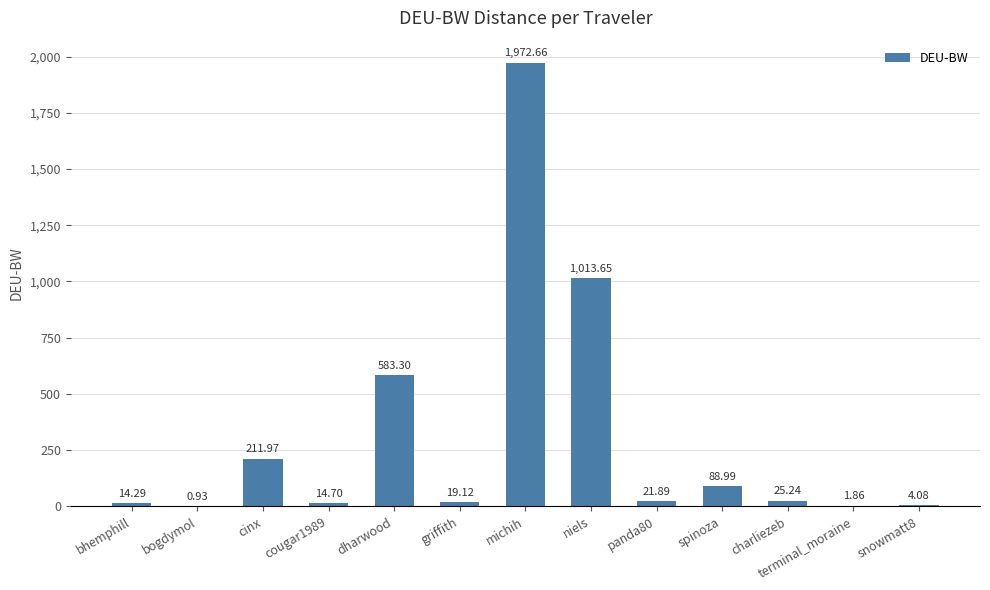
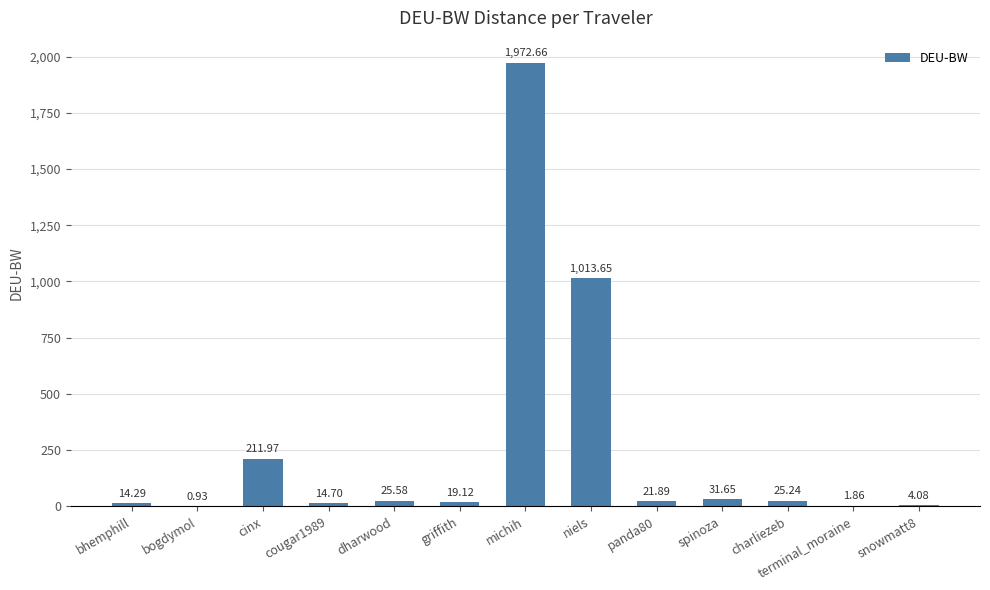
dharwood: 583.30 -> 25.58
spinoza: 88.99 -> 31.65
